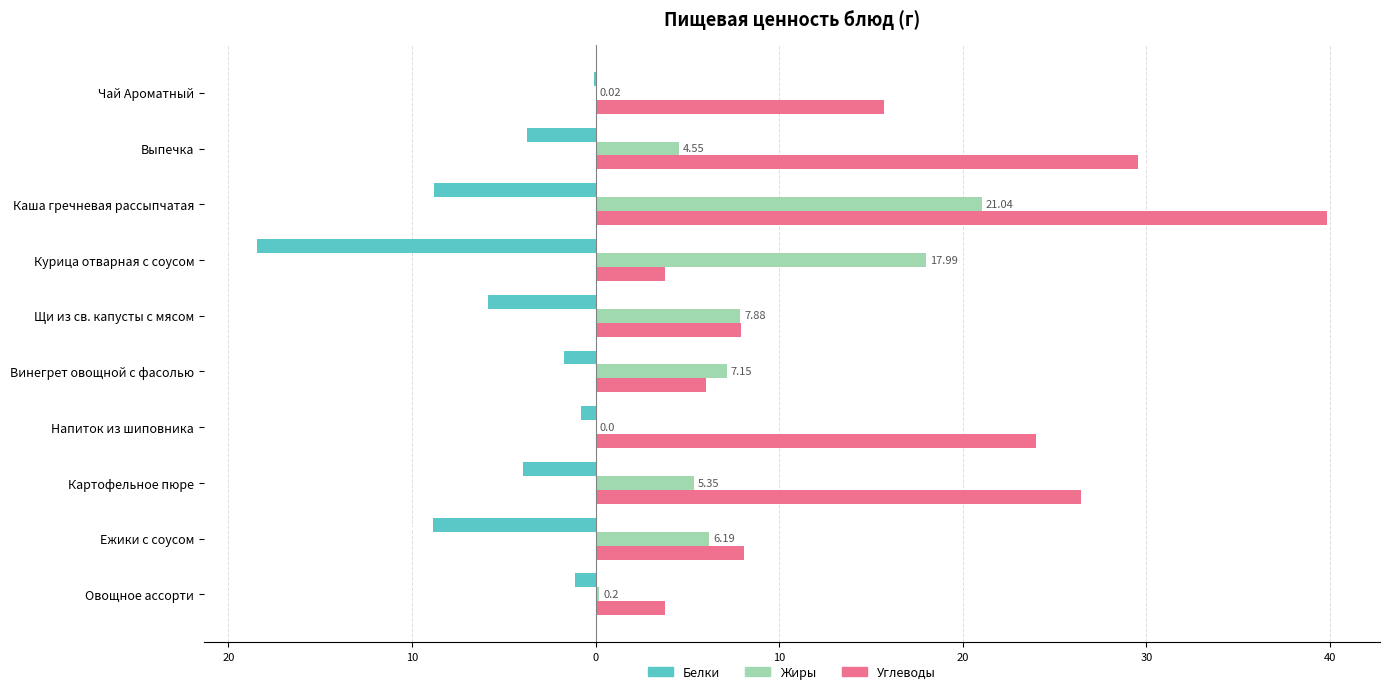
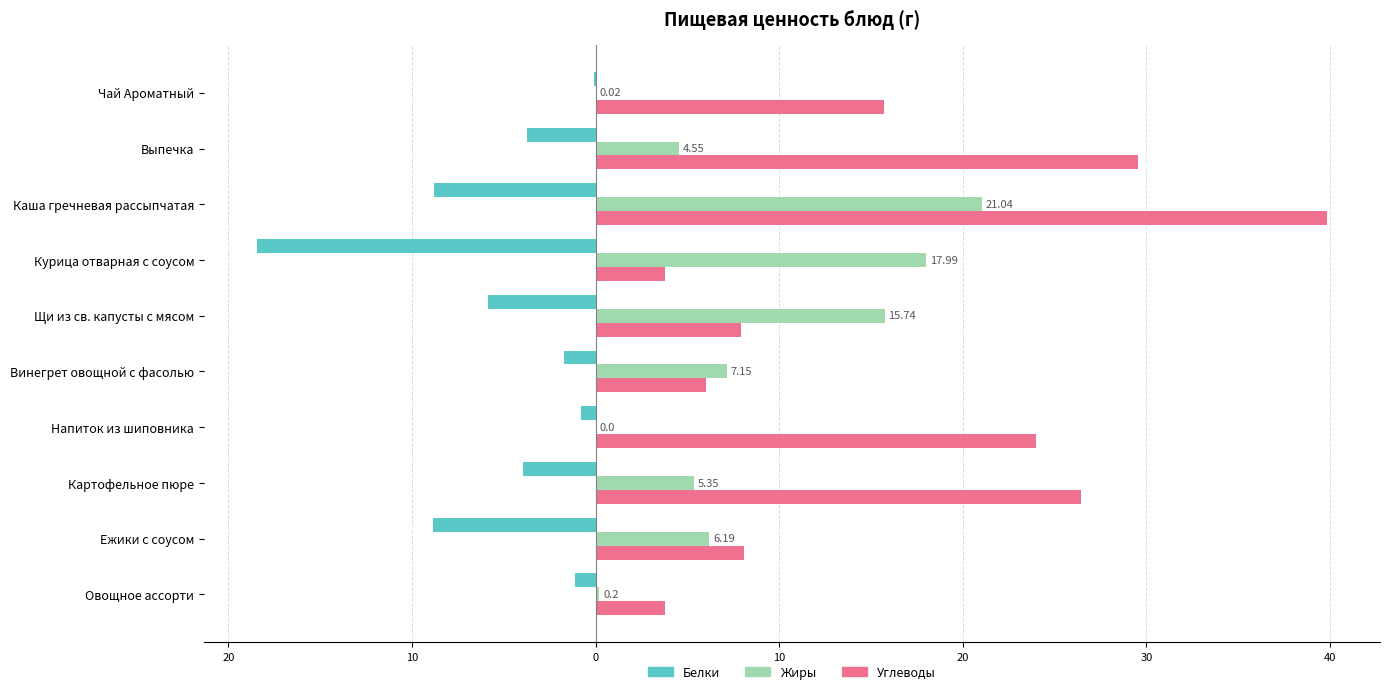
Жиры, Щи из св. капусты с мясом: 7.88 -> 15.74
